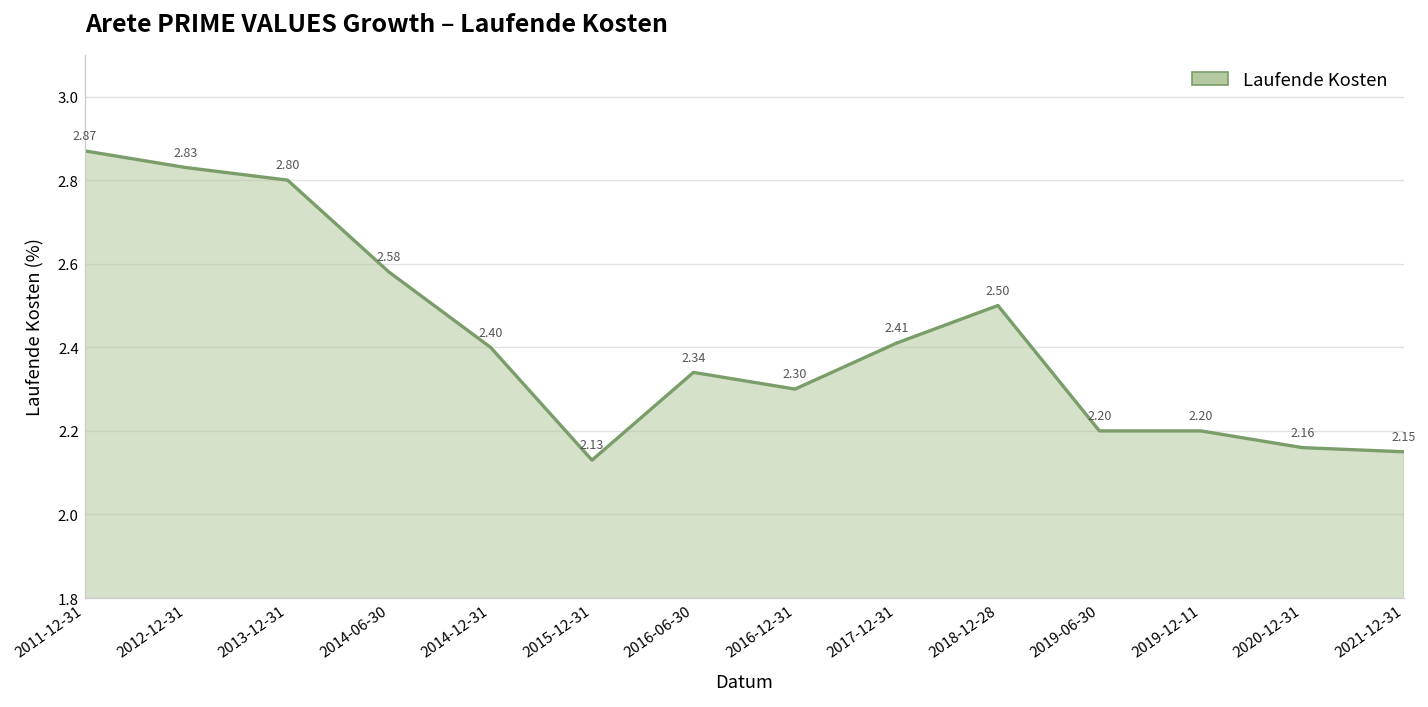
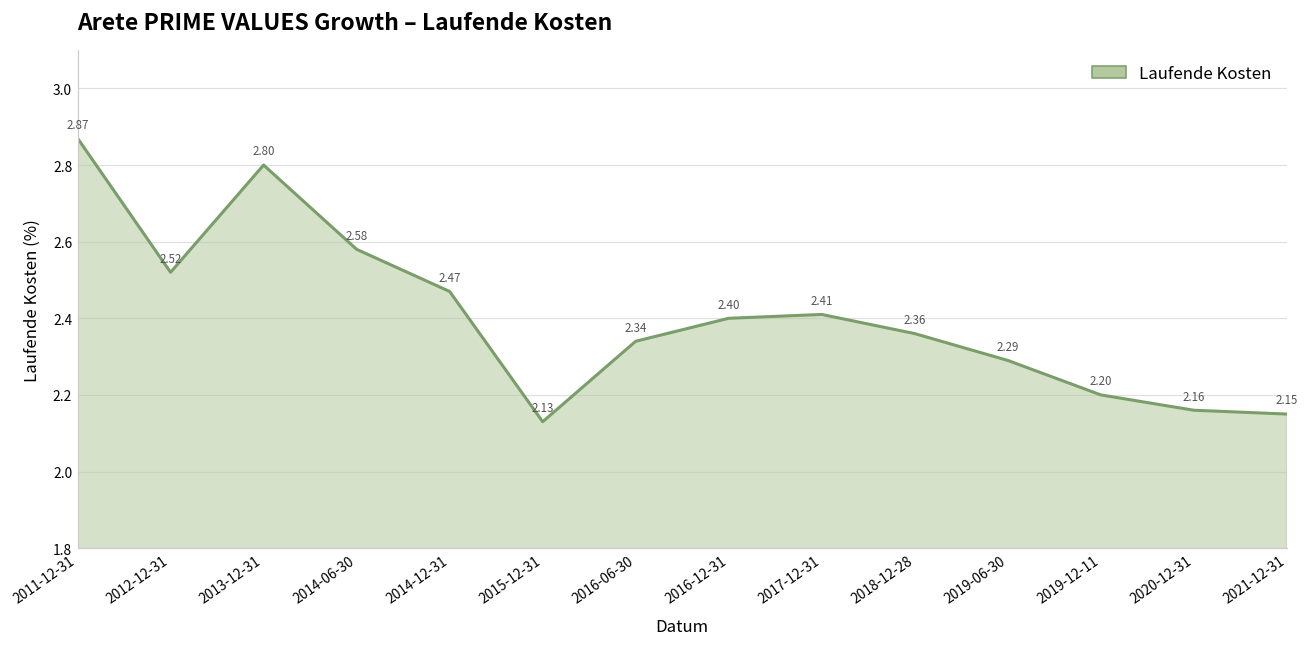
2012-12-31: 2.83 -> 2.52
2014-12-31: 2.40 -> 2.47
2016-12-31: 2.30 -> 2.40
2018-12-28: 2.50 -> 2.36
2019-06-30: 2.20 -> 2.29
